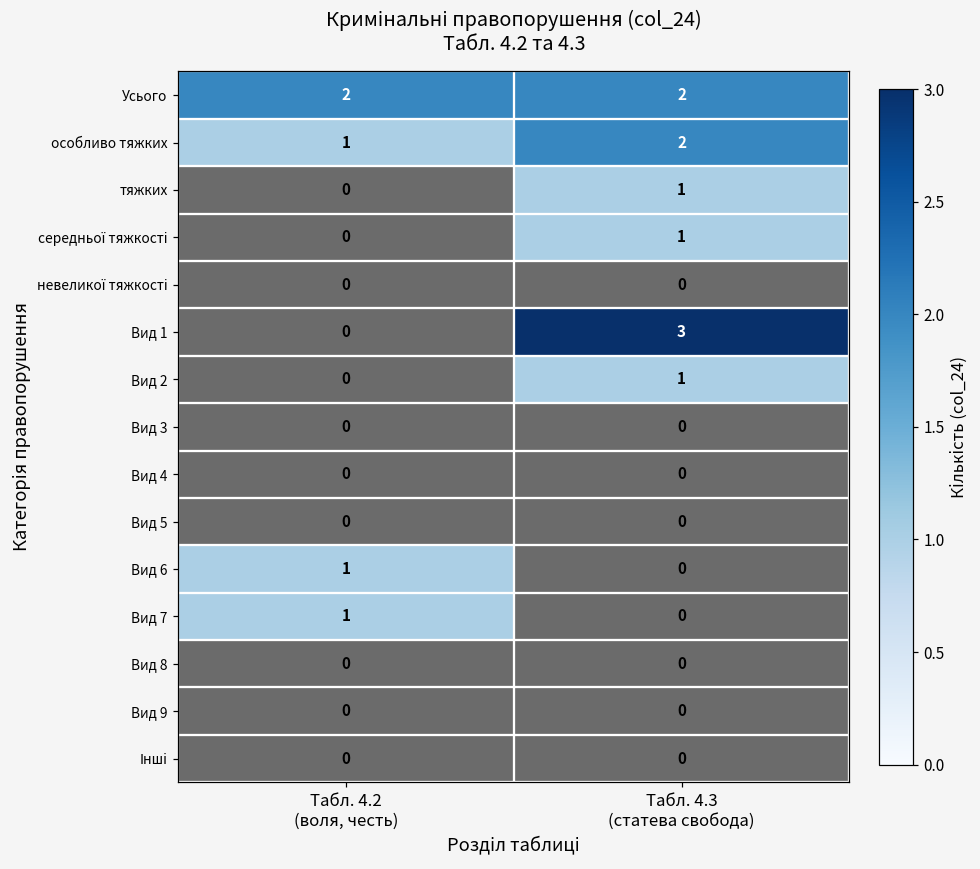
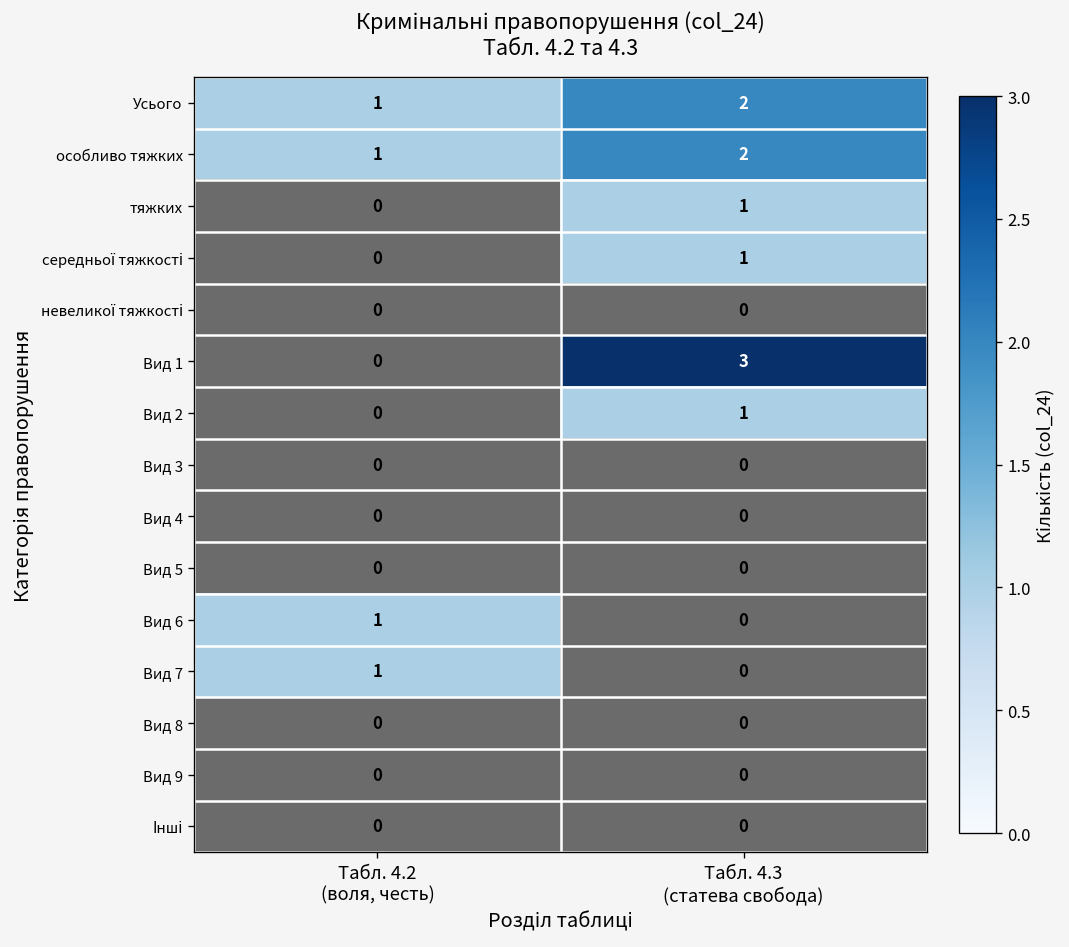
Усього, Табл. 4.2 (воля, честь): 2 -> 1
